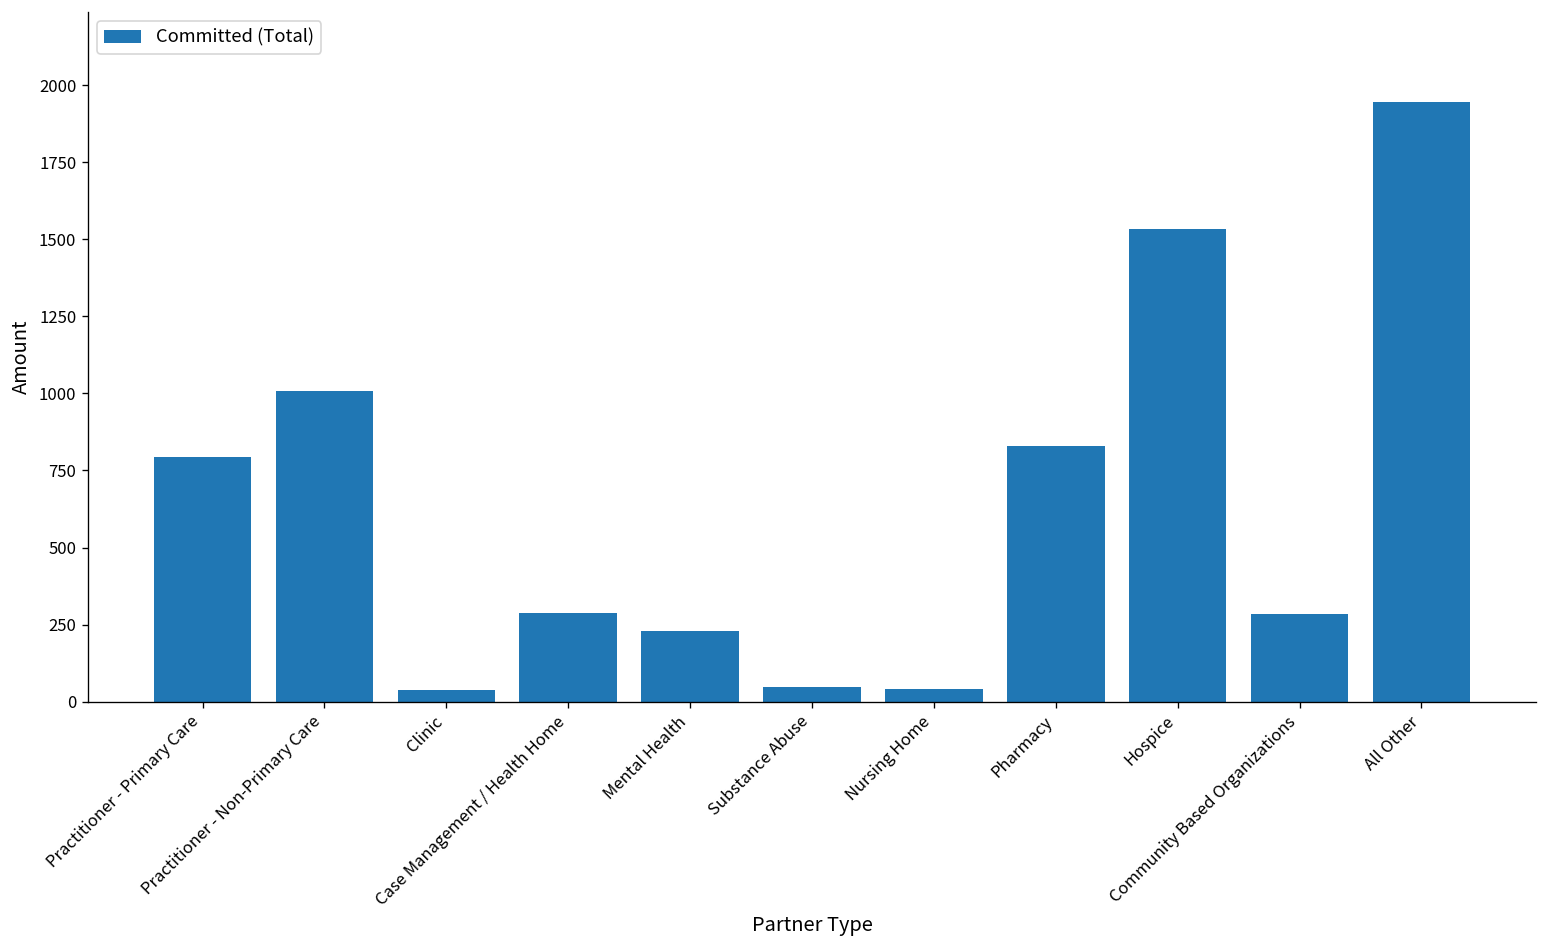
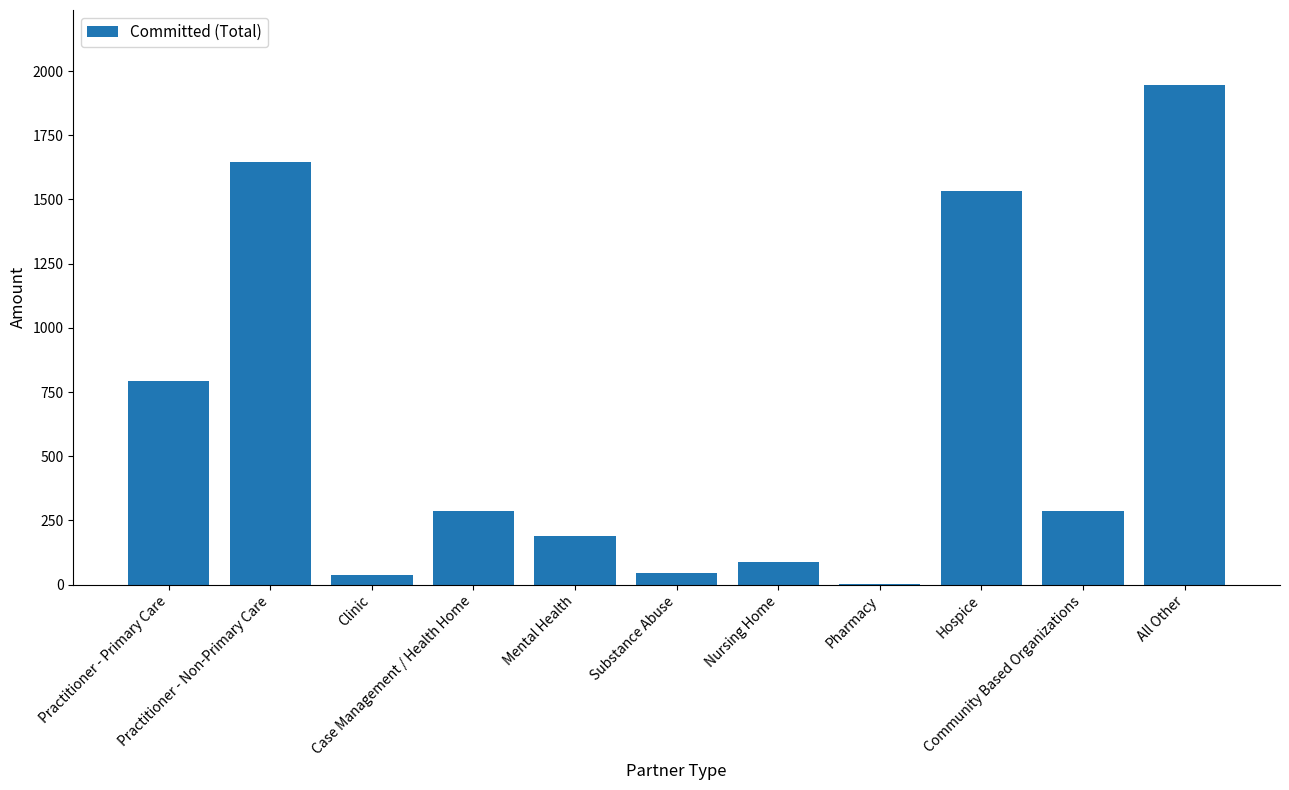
Practitioner - Non-Primary Care: 1010 -> 1650
Mental Health: 230 -> 190
Nursing Home: 40 -> 90
Pharmacy: 830 -> 0
